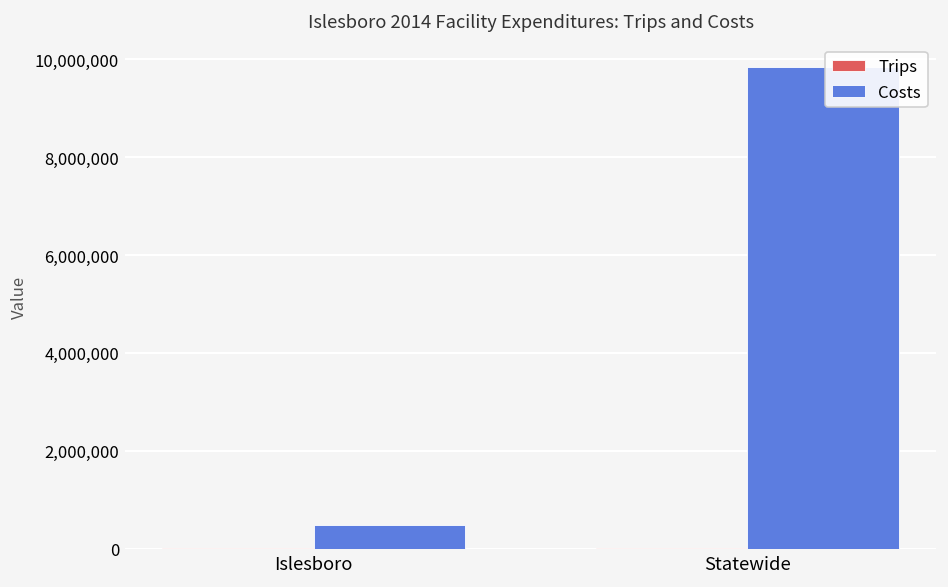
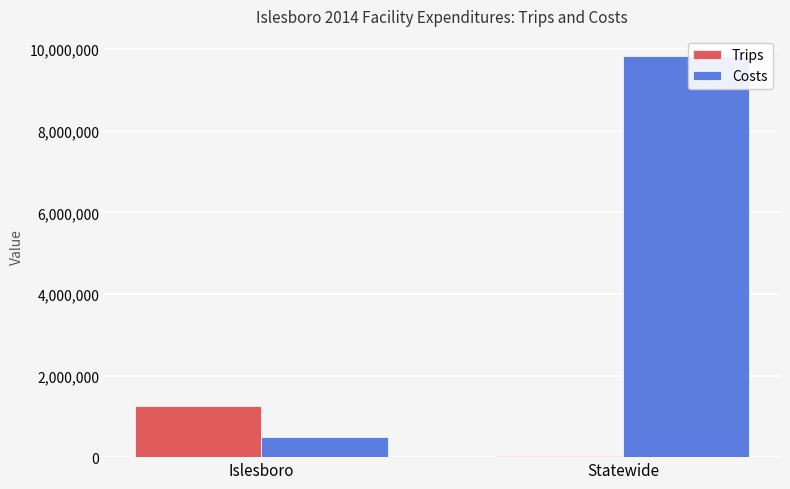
Trips, Islesboro: 0 -> 1,300,000
